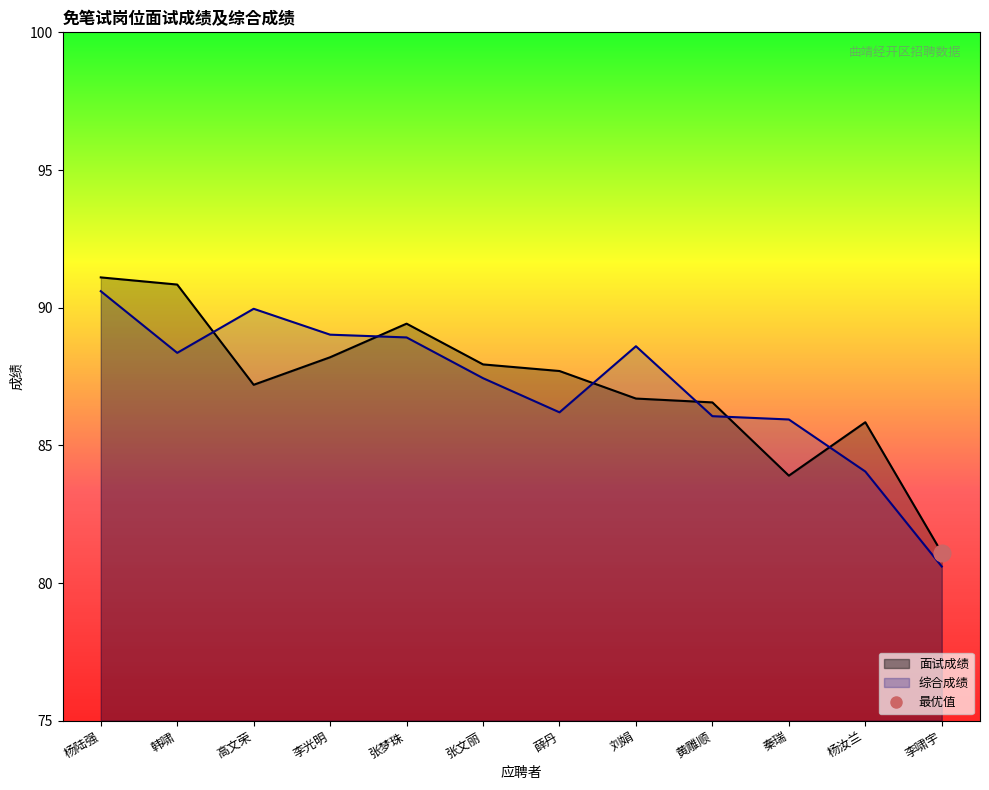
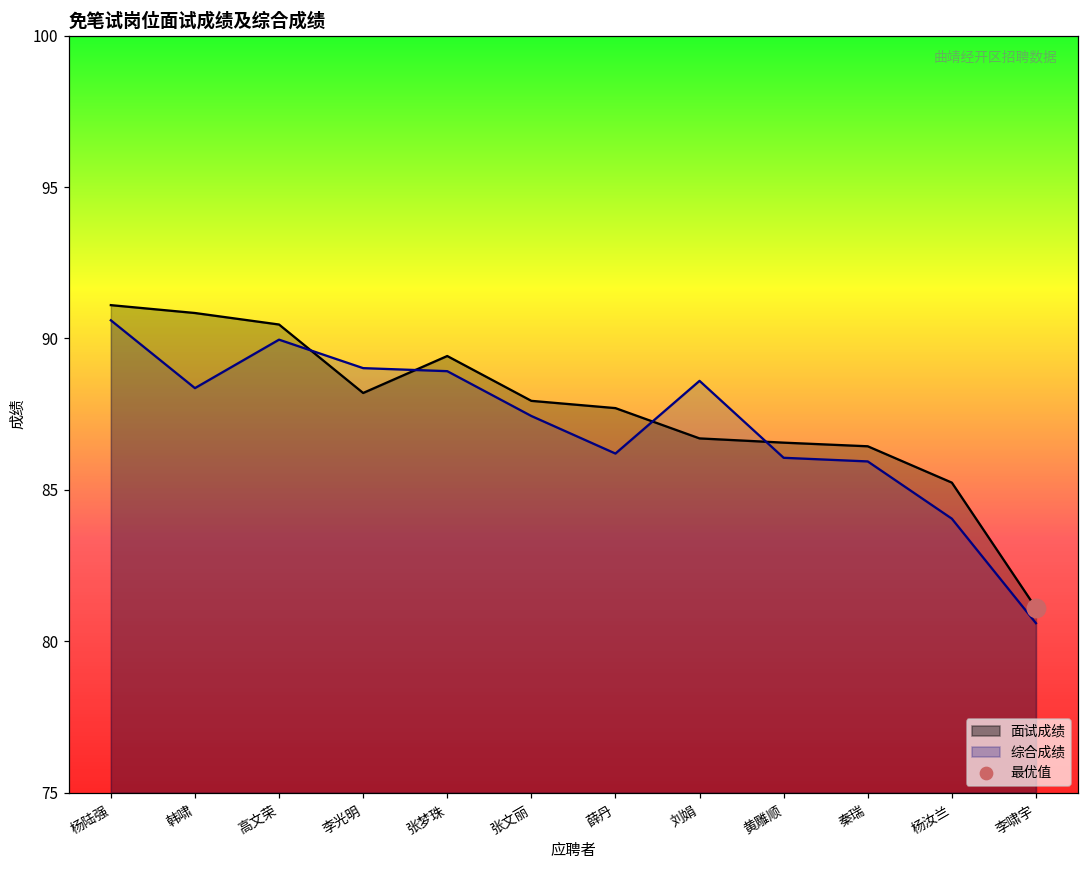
面试成绩, 高文荣: 87.2 -> 90.5
面试成绩, 秦瑞: 83.9 -> 86.4
面试成绩, 杨汝兰: 85.8 -> 85.2
